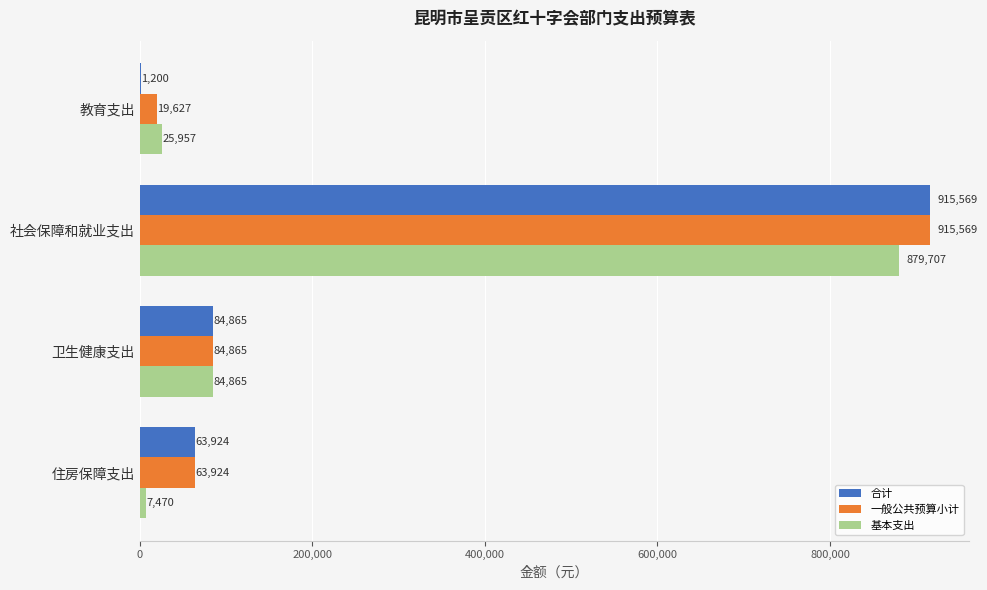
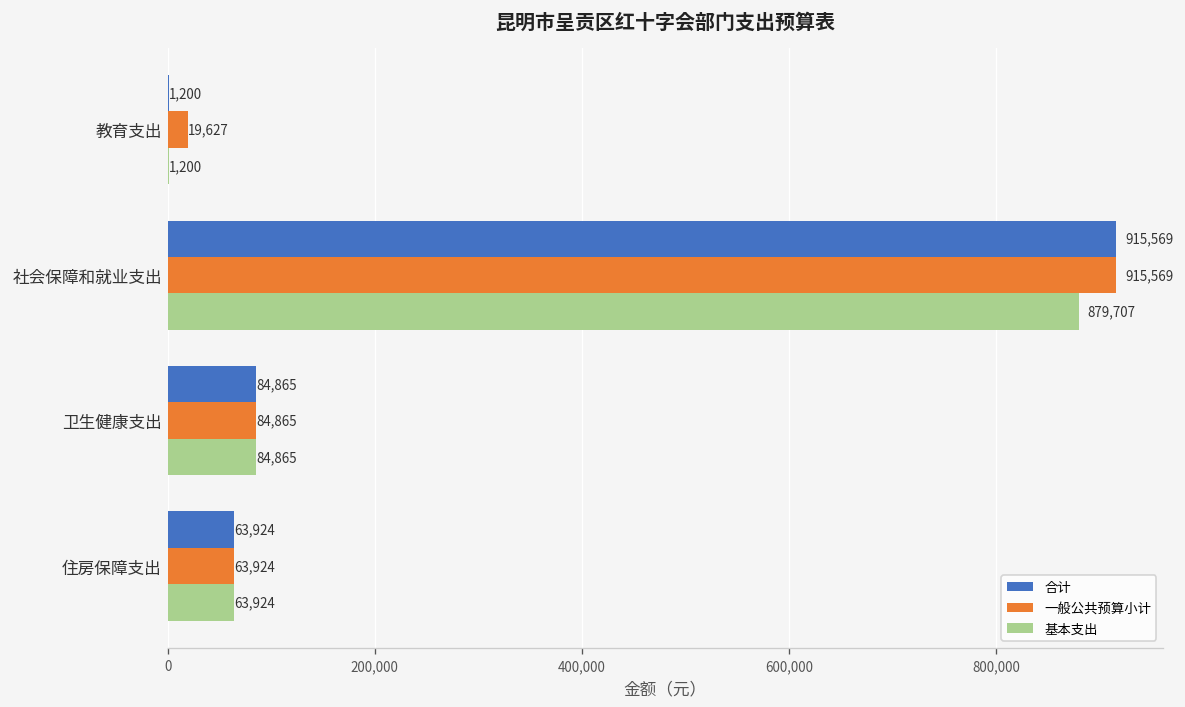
基本支出, 教育支出: 25,957 -> 1,200
基本支出, 住房保障支出: 7,470 -> 63,924
